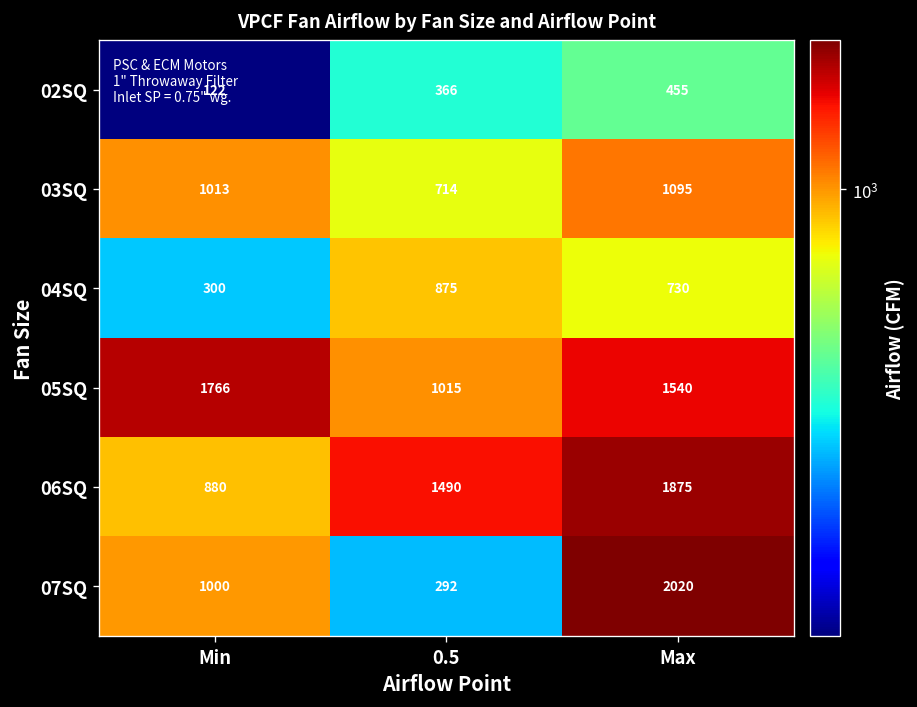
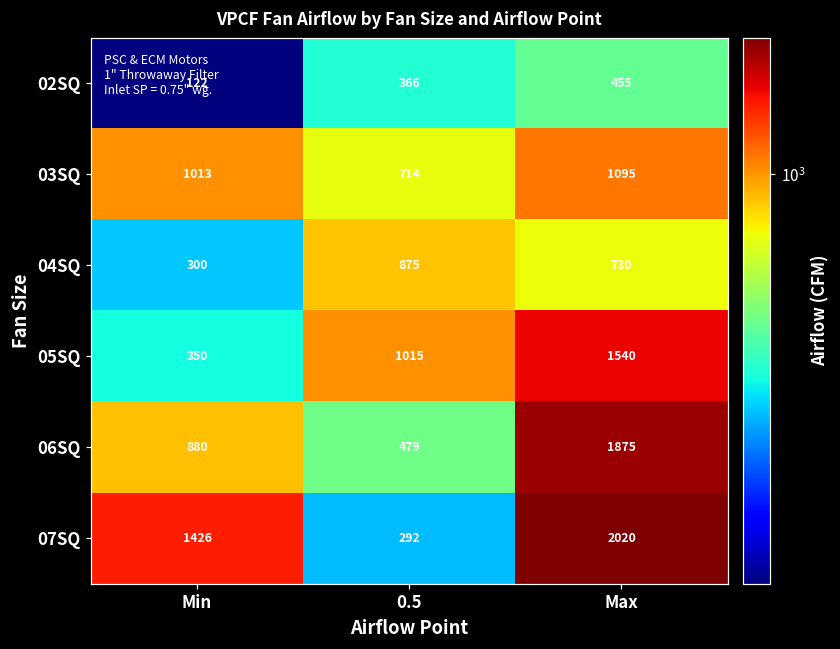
05SQ, Min: 1766 -> 350
06SQ, 0.5: 1490 -> 479
07SQ, Min: 1000 -> 1426
